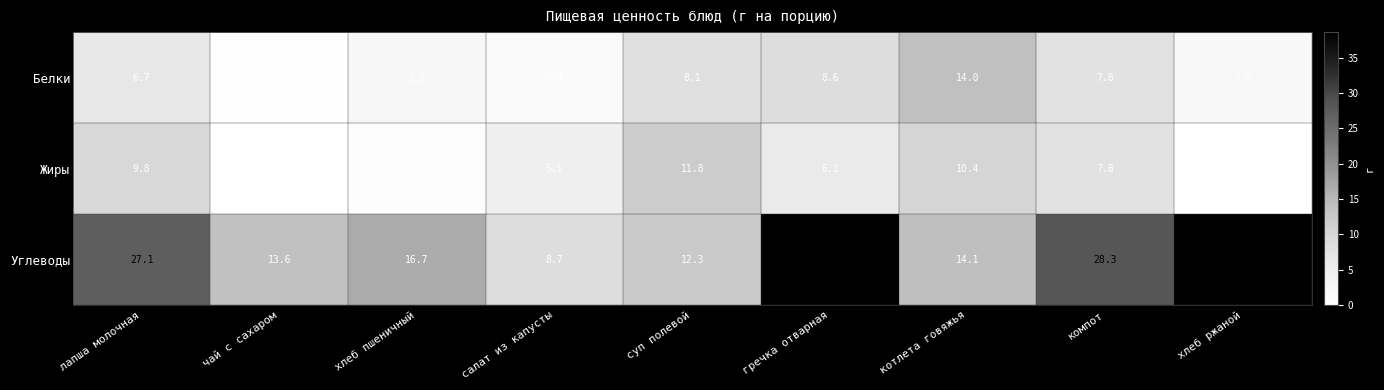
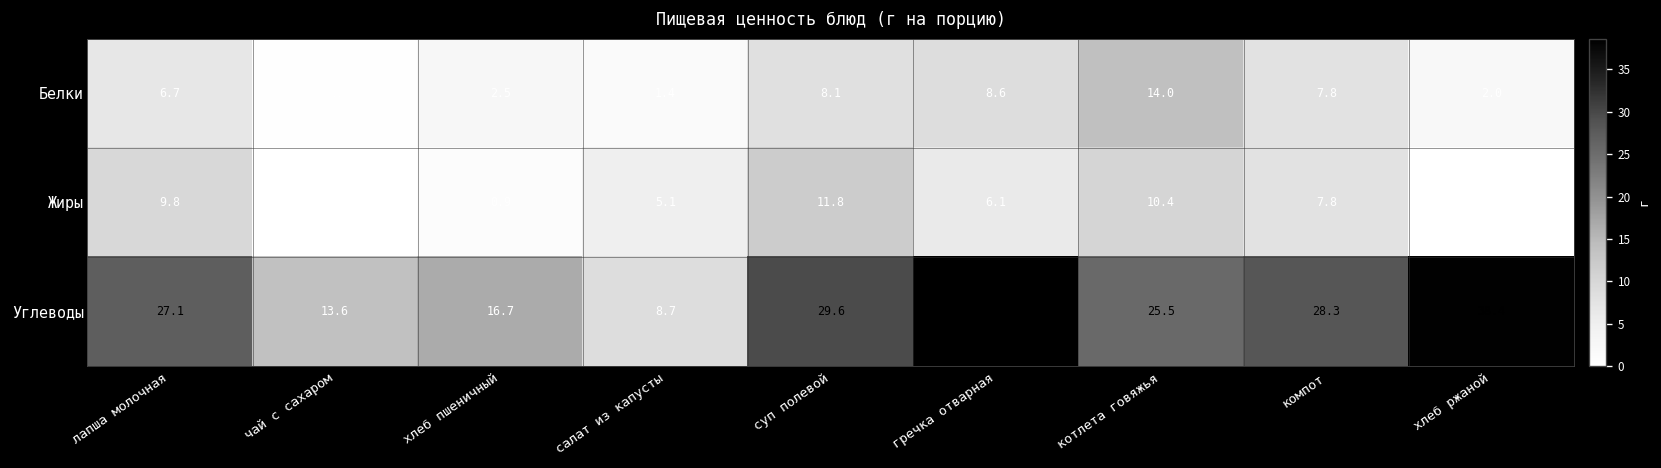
Углеводы, суп полевой: 12.3 -> 29.6
Углеводы, котлета говяжья: 14.1 -> 25.5
